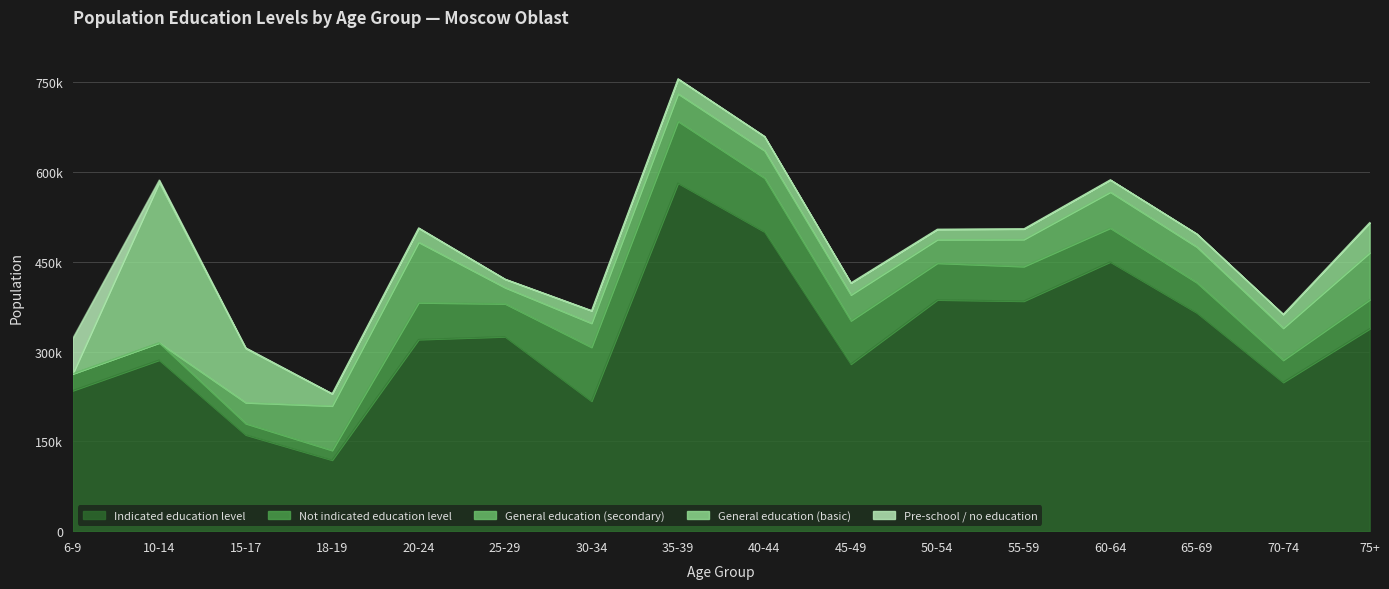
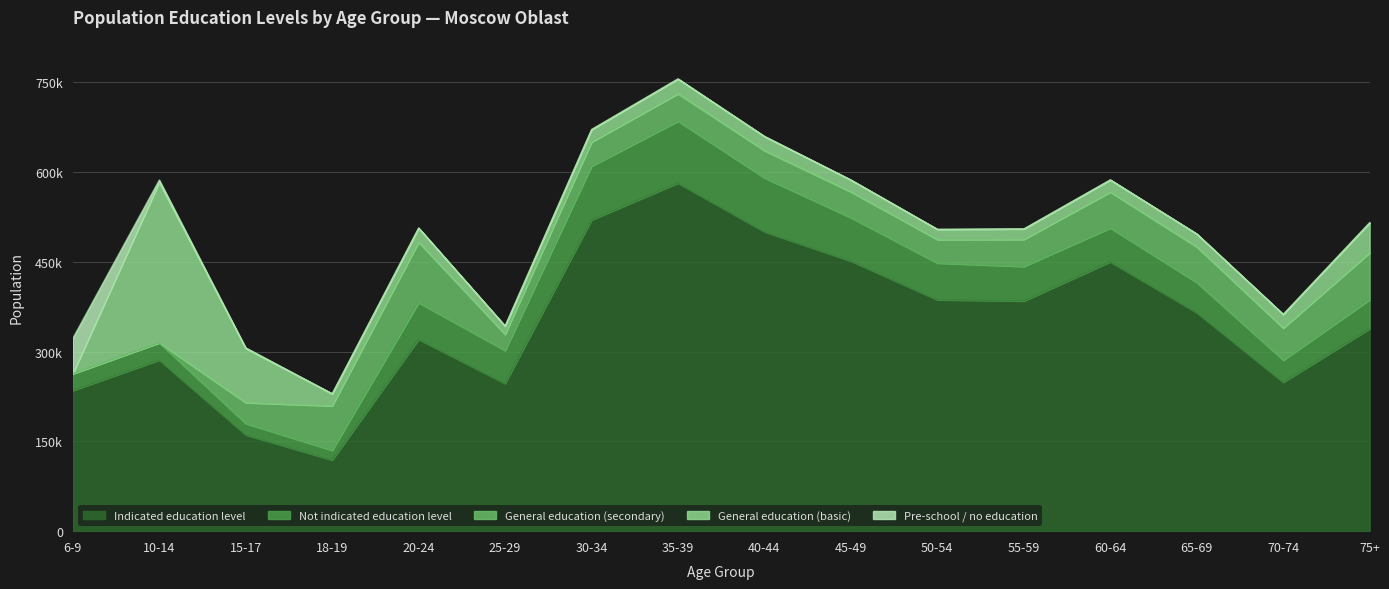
Indicated education level, 25-29: 330000 -> 250000
Indicated education level, 30-34: 220000 -> 520000
Indicated education level, 45-49: 280000 -> 450000
